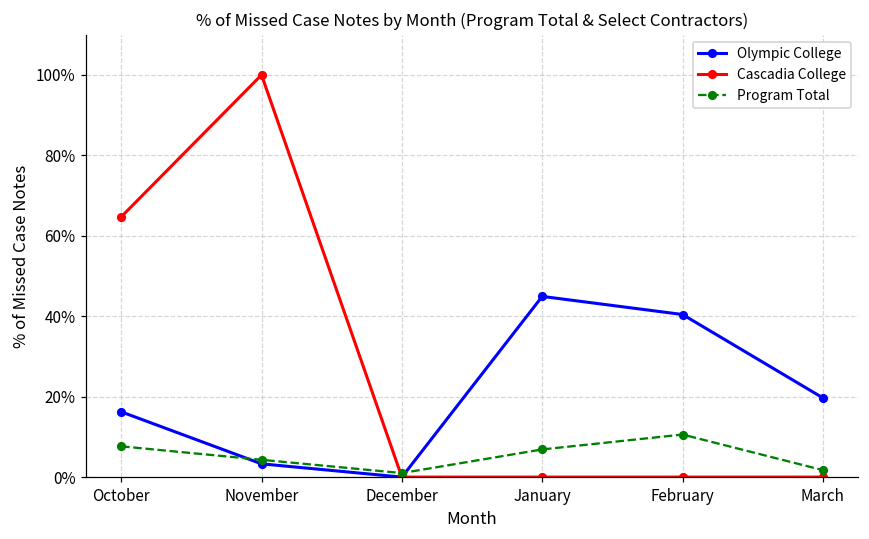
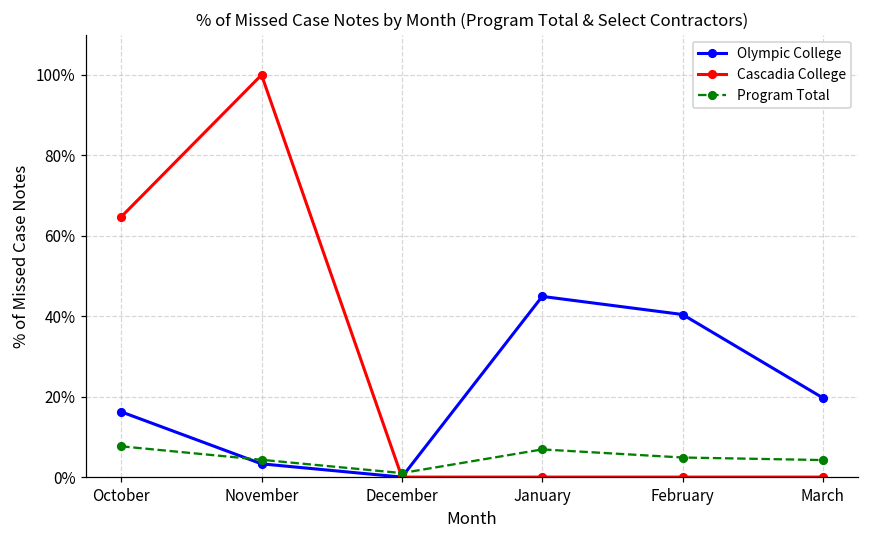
Program Total, February: 11% -> 5%
Program Total, March: 2% -> 4%
